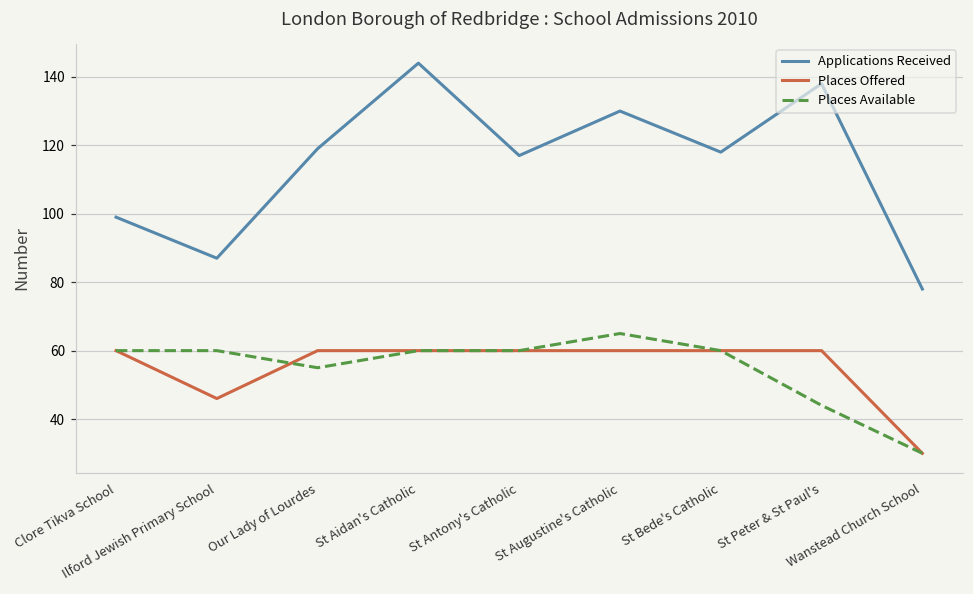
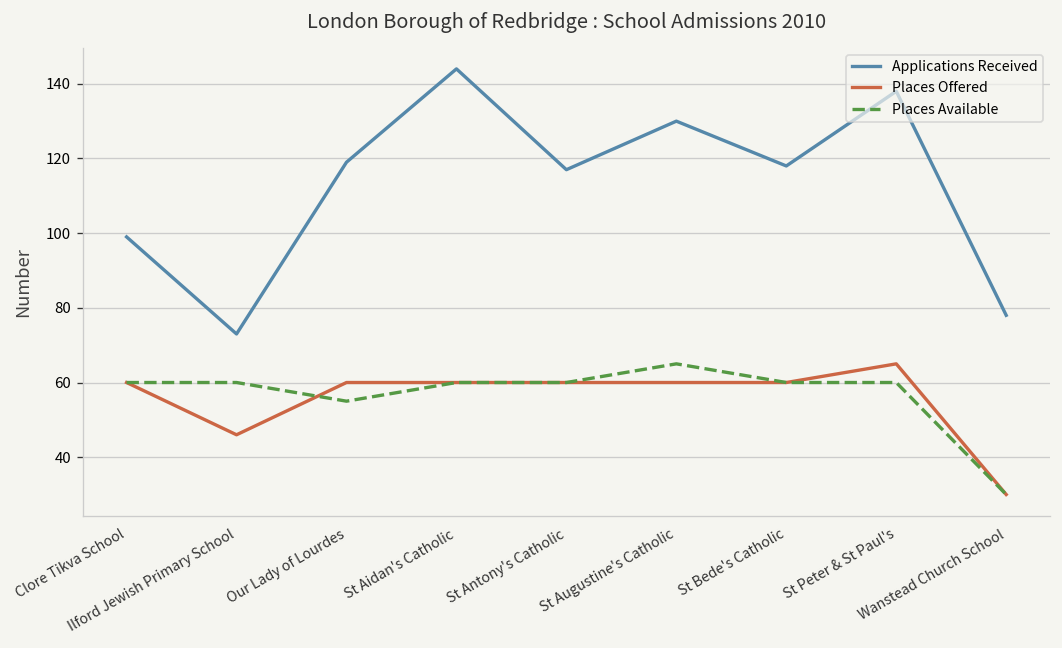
Applications Received, Ilford Jewish Primary School: 87 -> 73
Places Offered, St Peter & St Paul's: 60 -> 65
Places Available, St Peter & St Paul's: 44 -> 60
